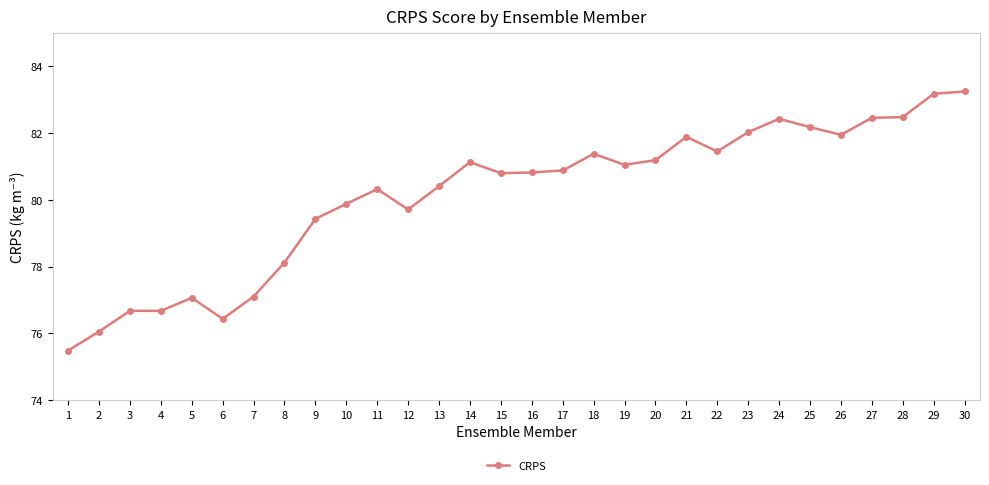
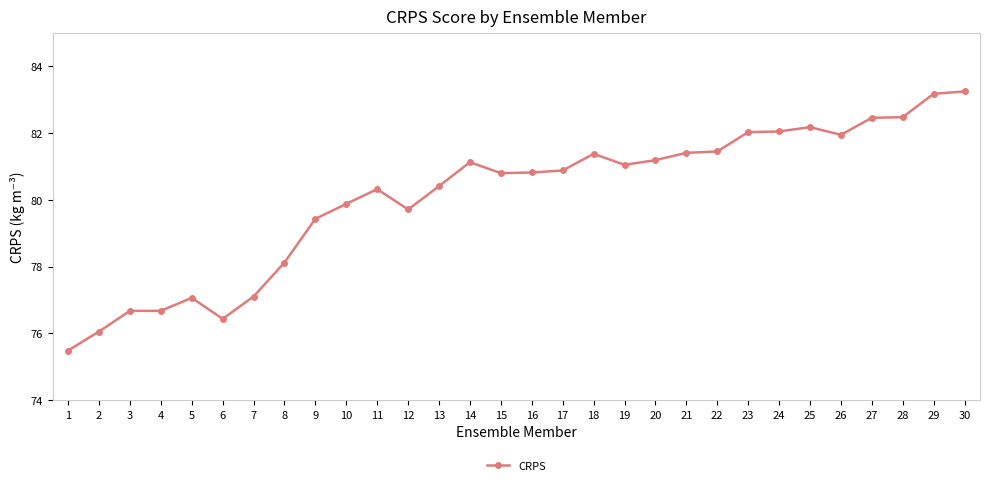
21: 81.9 -> 81.4
24: 82.4 -> 82.1
